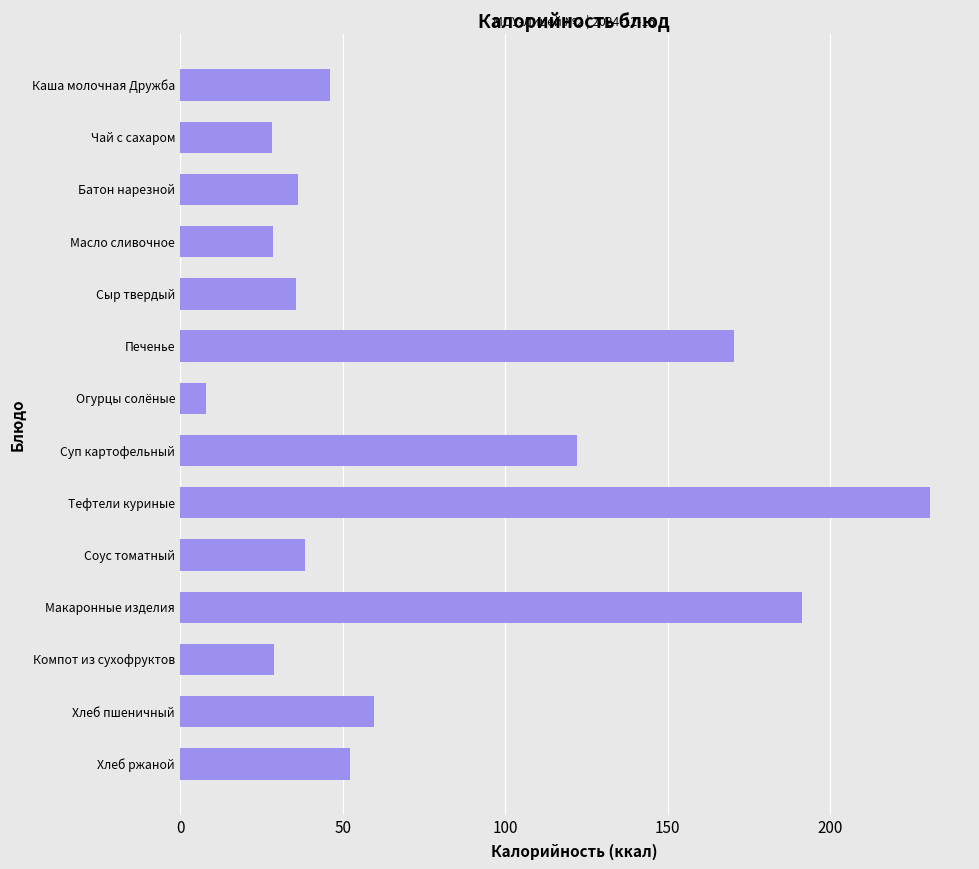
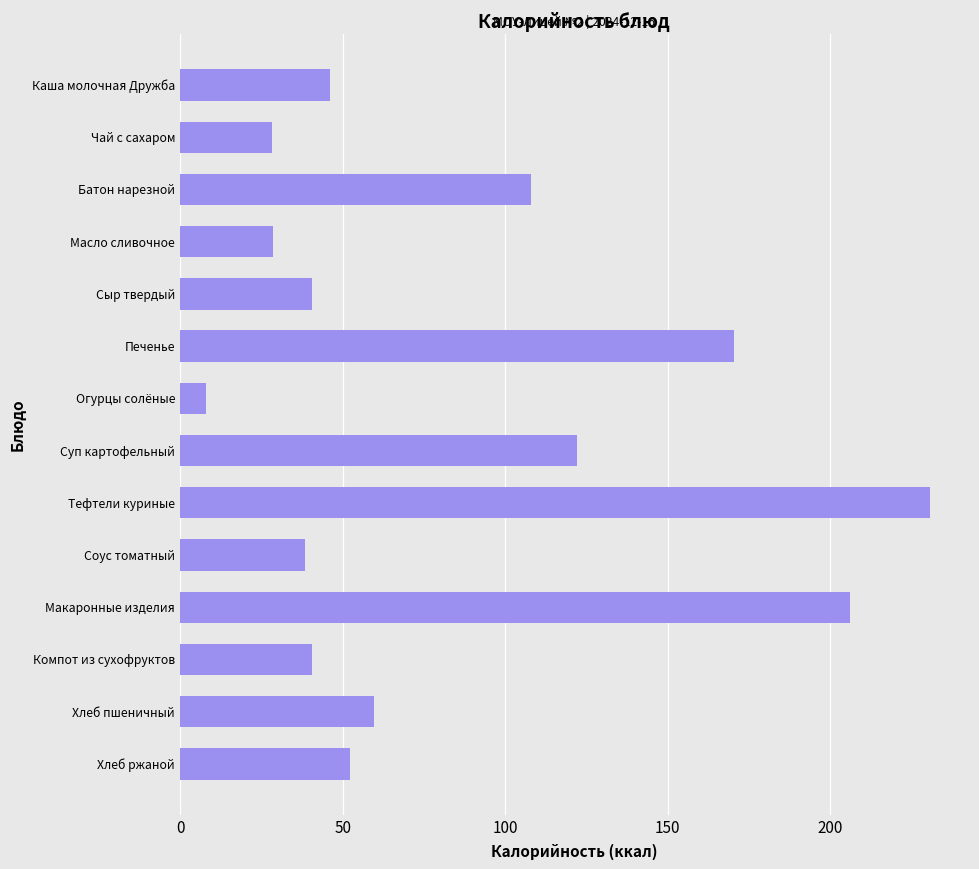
Батон нарезной: 36 -> 108
Сыр твердый: 36 -> 40
Макаронные изделия: 191 -> 206
Компот из сухофруктов: 29 -> 40
